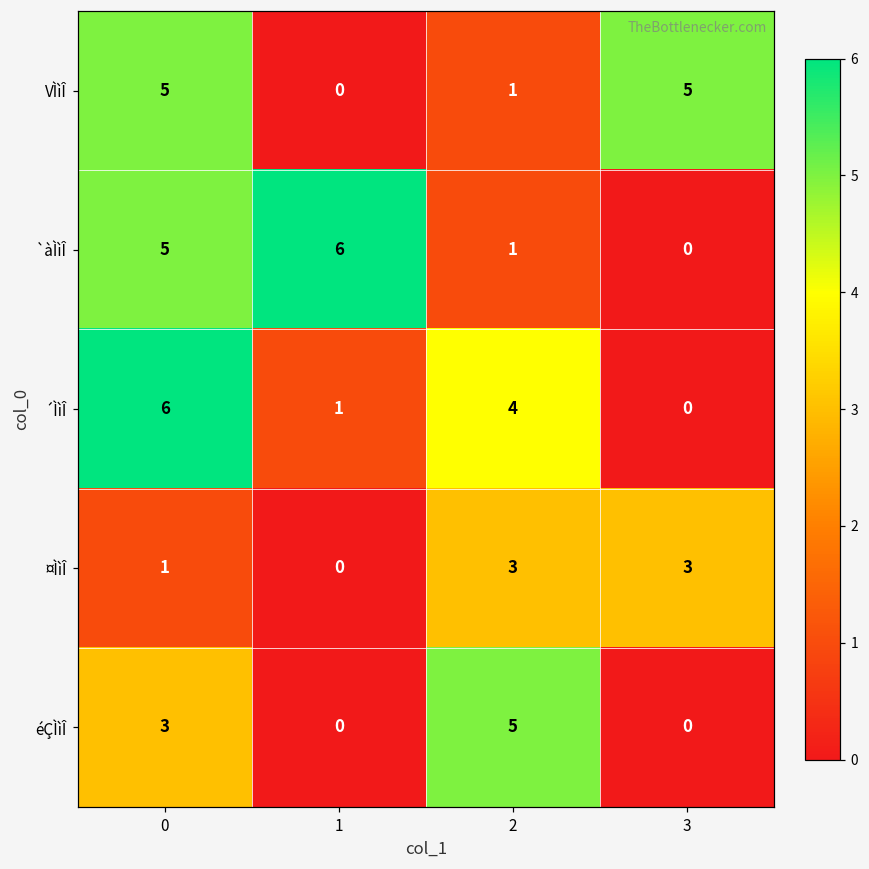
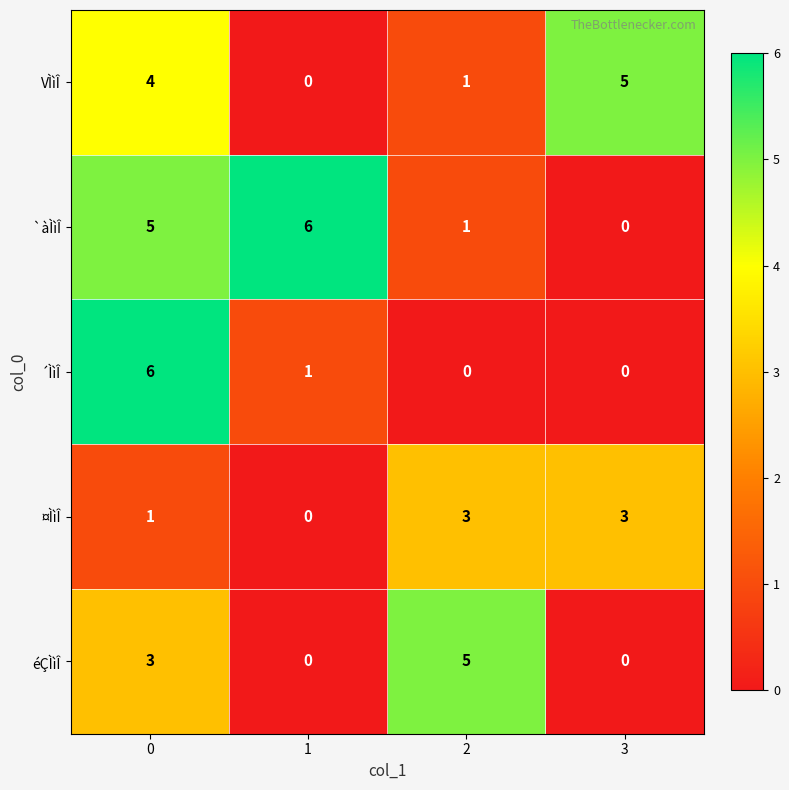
VÌìÎ, 0: 5 -> 4
´ÌìÎ, 2: 4 -> 0
